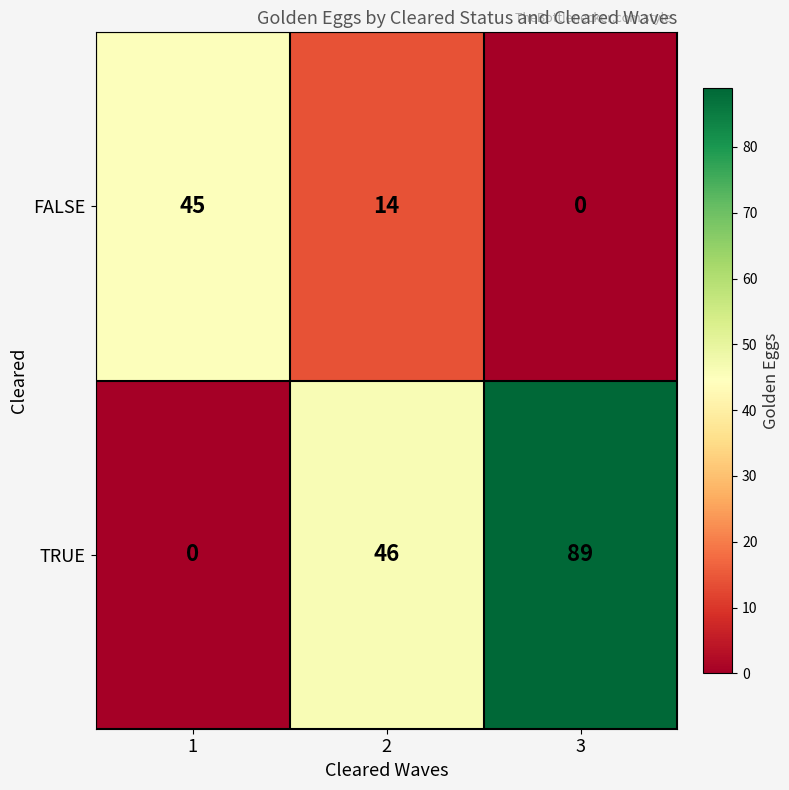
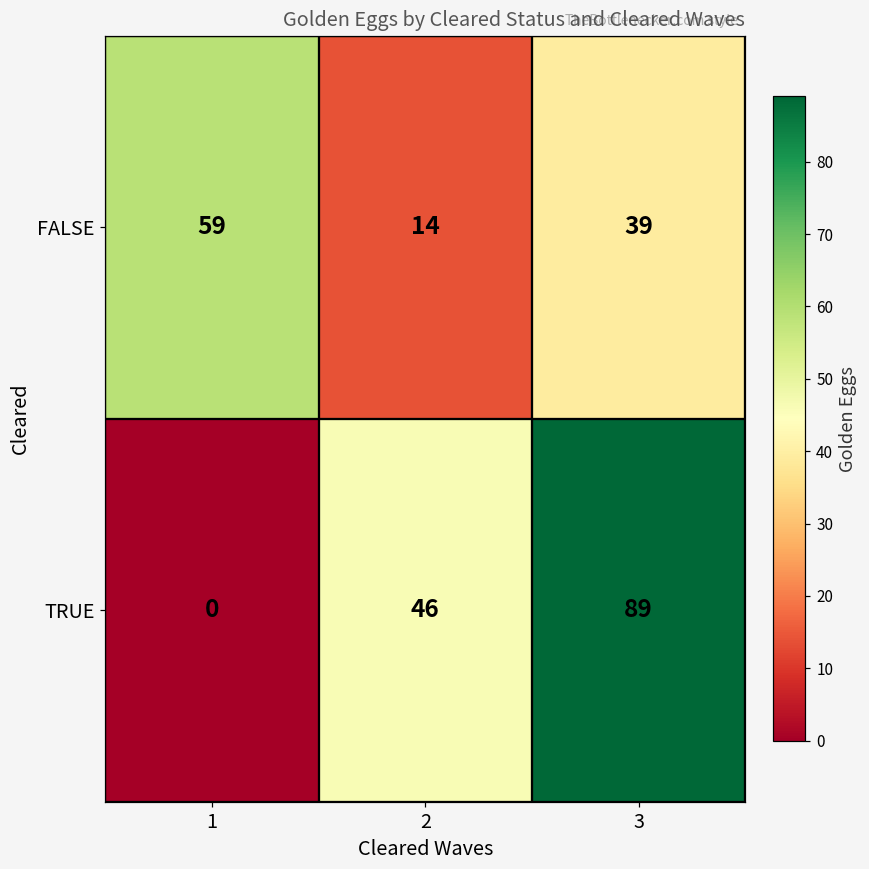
FALSE, 1: 45 -> 59
FALSE, 3: 0 -> 39
